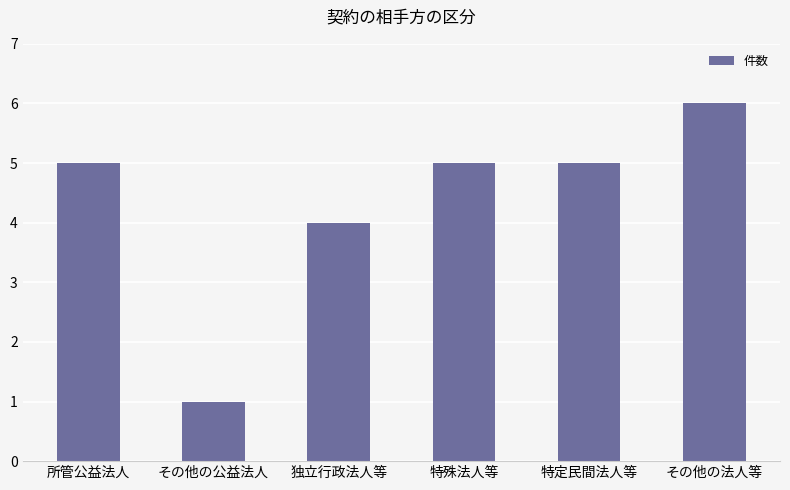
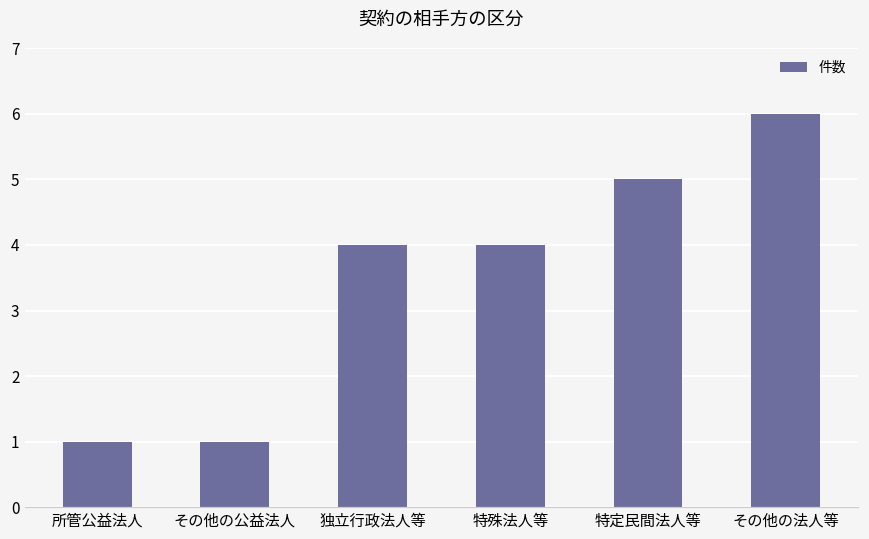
所管公益法人: 5 -> 1
特殊法人等: 5 -> 4
